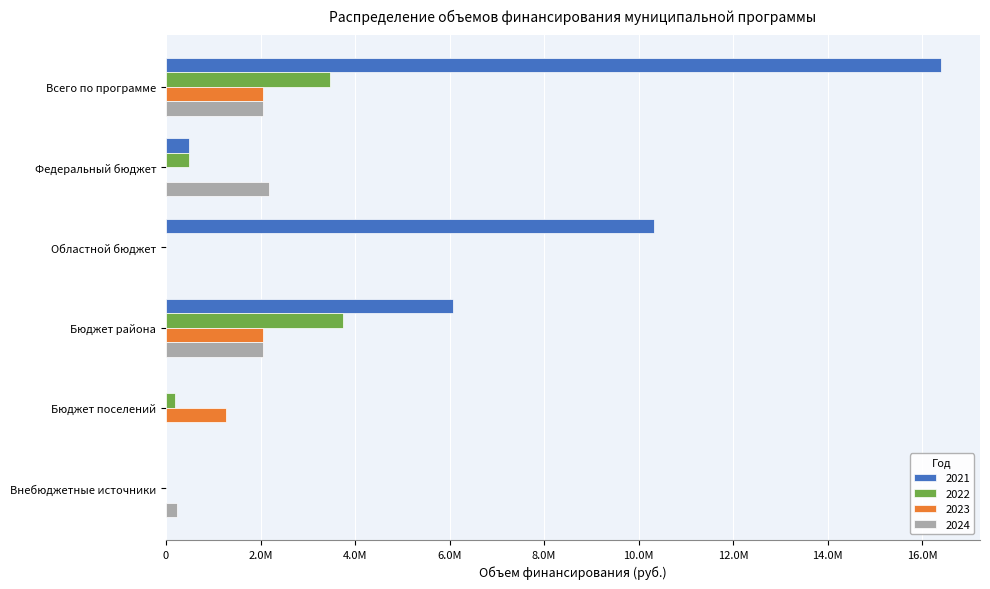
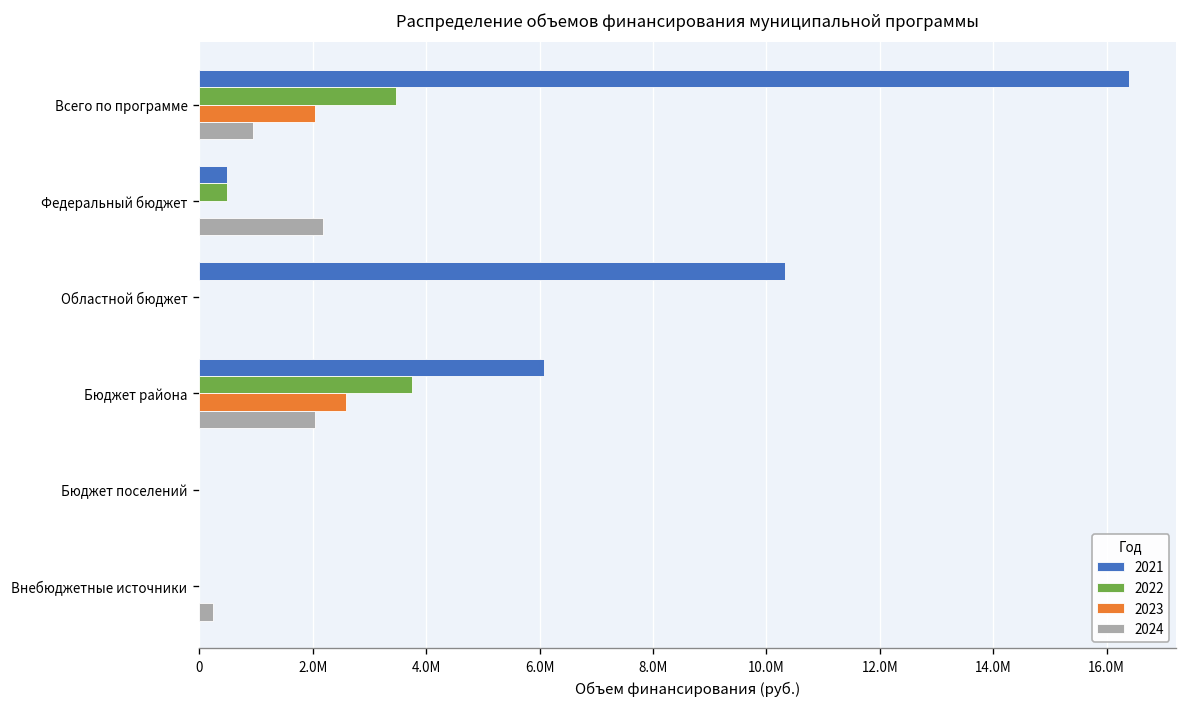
2024, Всего по программе: 2100000 -> 900000
2023, Бюджет района: 2100000 -> 2600000
2022, Бюджет поселений: 200000 -> 0
2023, Бюджет поселений: 1300000 -> 0
